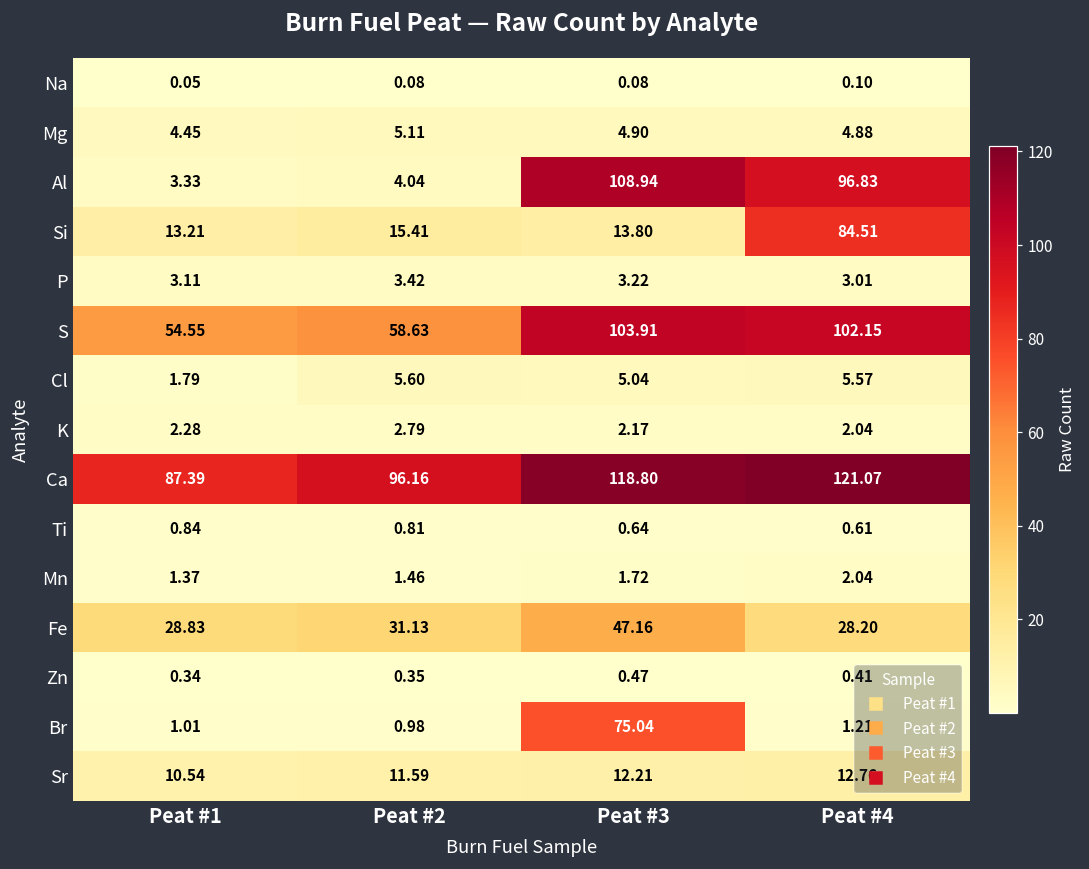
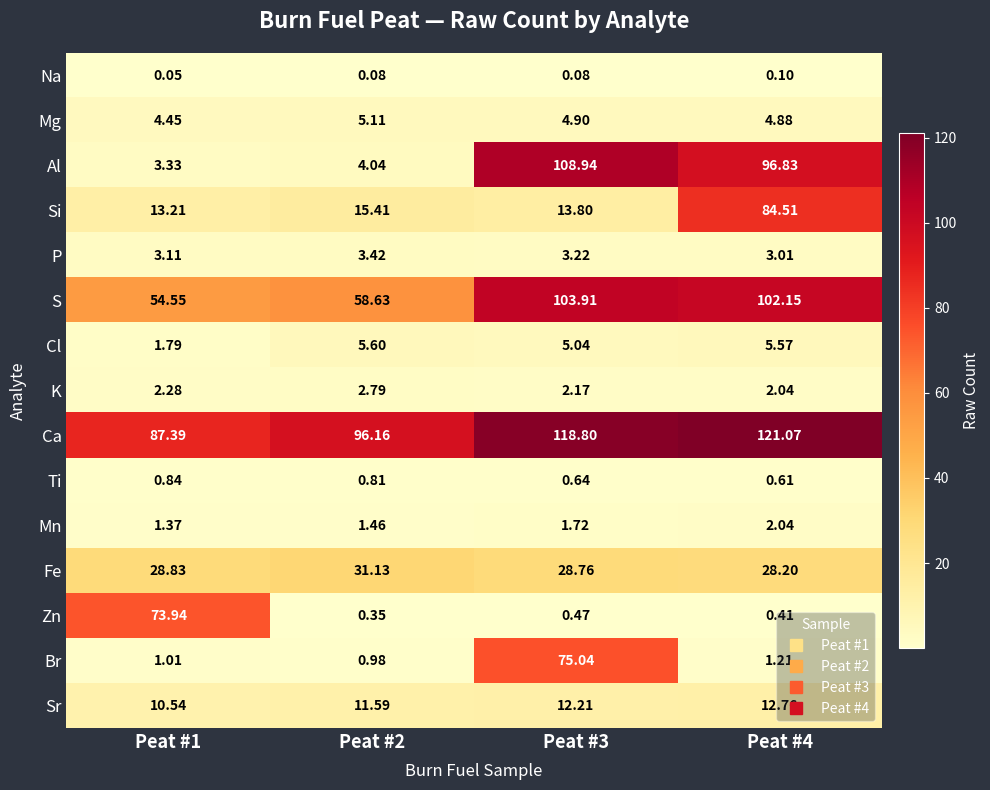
Fe, Peat #3: 47.16 -> 28.76
Zn, Peat #1: 0.34 -> 73.94
